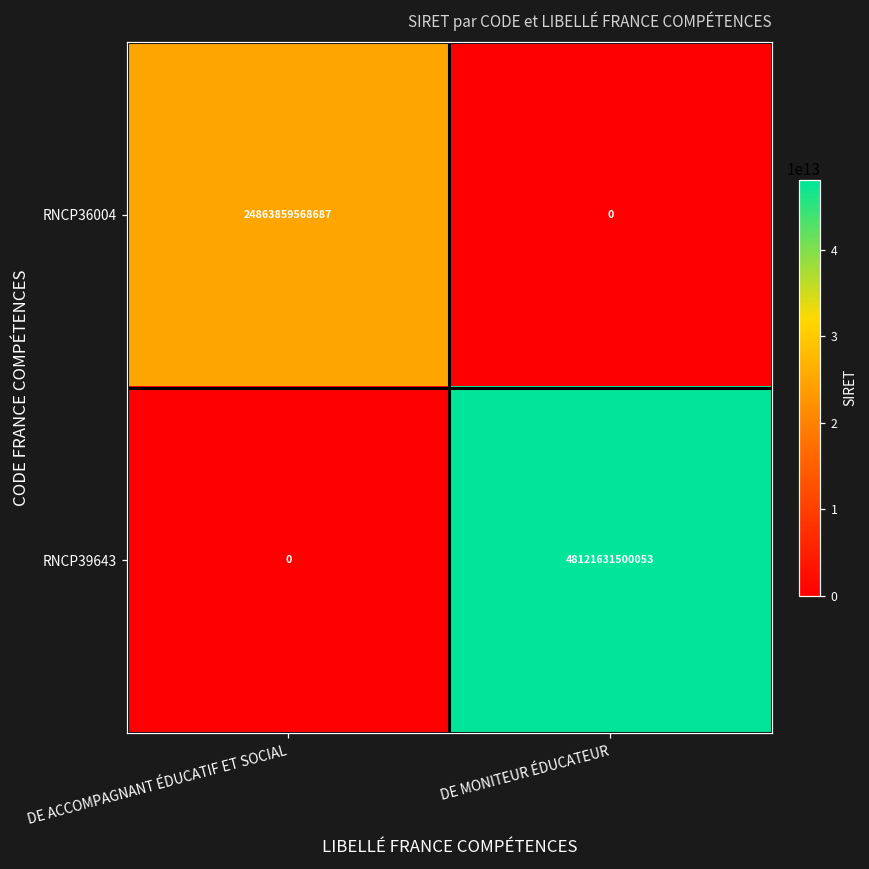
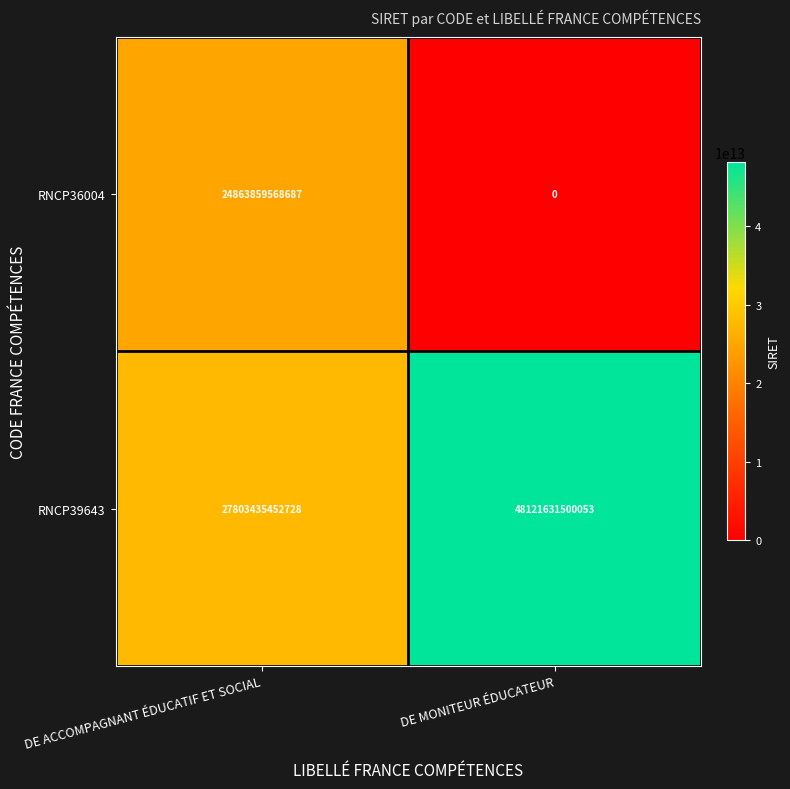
RNCP39643, DE ACCOMPAGNANT ÉDUCATIF ET SOCIAL: 0 -> 27803435452728
